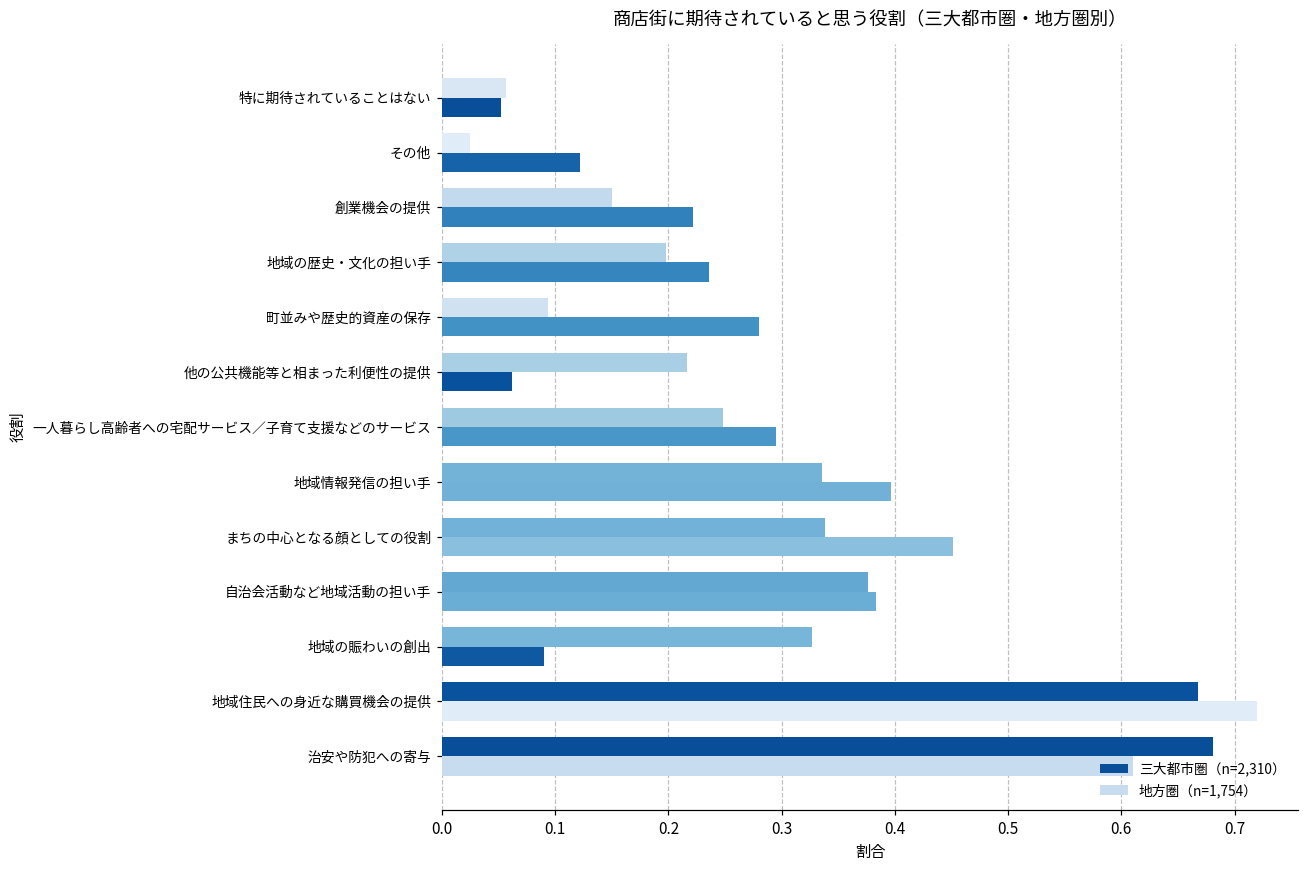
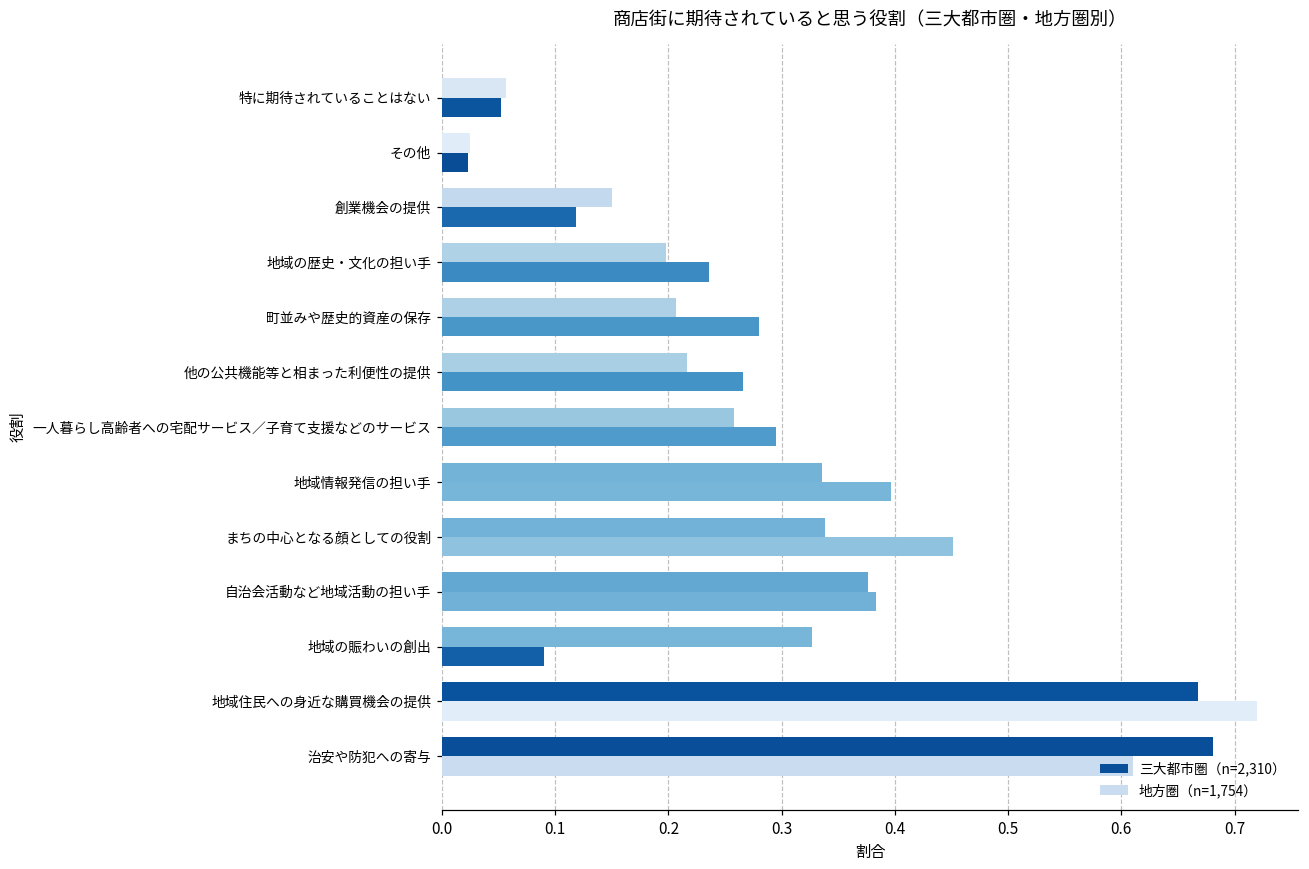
地方圏（n=1,754）, その他: 0.122 -> 0.023
地方圏（n=1,754）, 創業機会の提供: 0.222 -> 0.118
三大都市圏（n=2,310）, 町並みや歴史的資産の保存: 0.094 -> 0.207
地方圏（n=1,754）, 他の公共機能等と相まった利便性の提供: 0.062 -> 0.266
三大都市圏（n=2,310）, 一人暮らし高齢者への宅配サービス／子育て支援などのサービス: 0.248 -> 0.258
